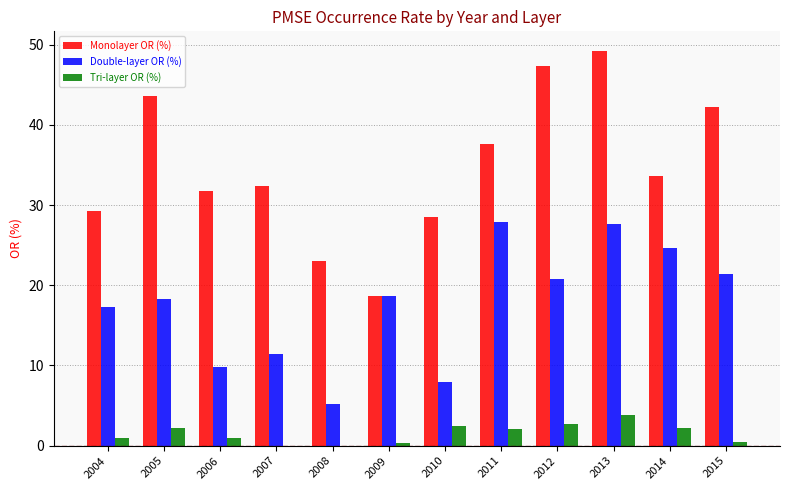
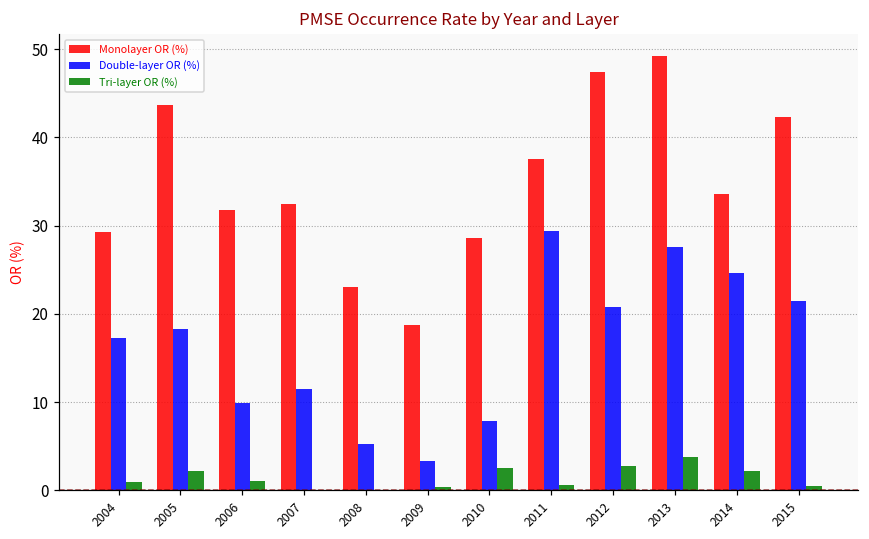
Double-layer OR (%), 2009: 19 -> 3
Double-layer OR (%), 2011: 28 -> 29
Tri-layer OR (%), 2011: 2 -> 1
